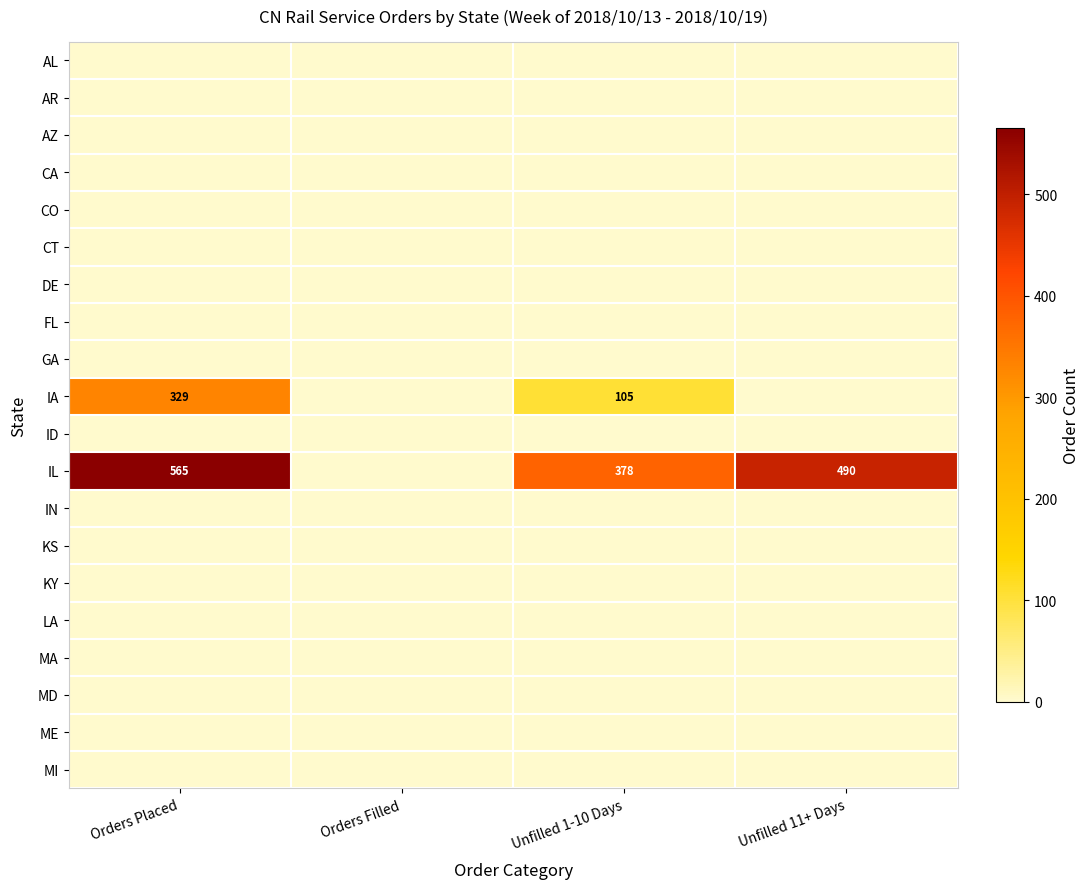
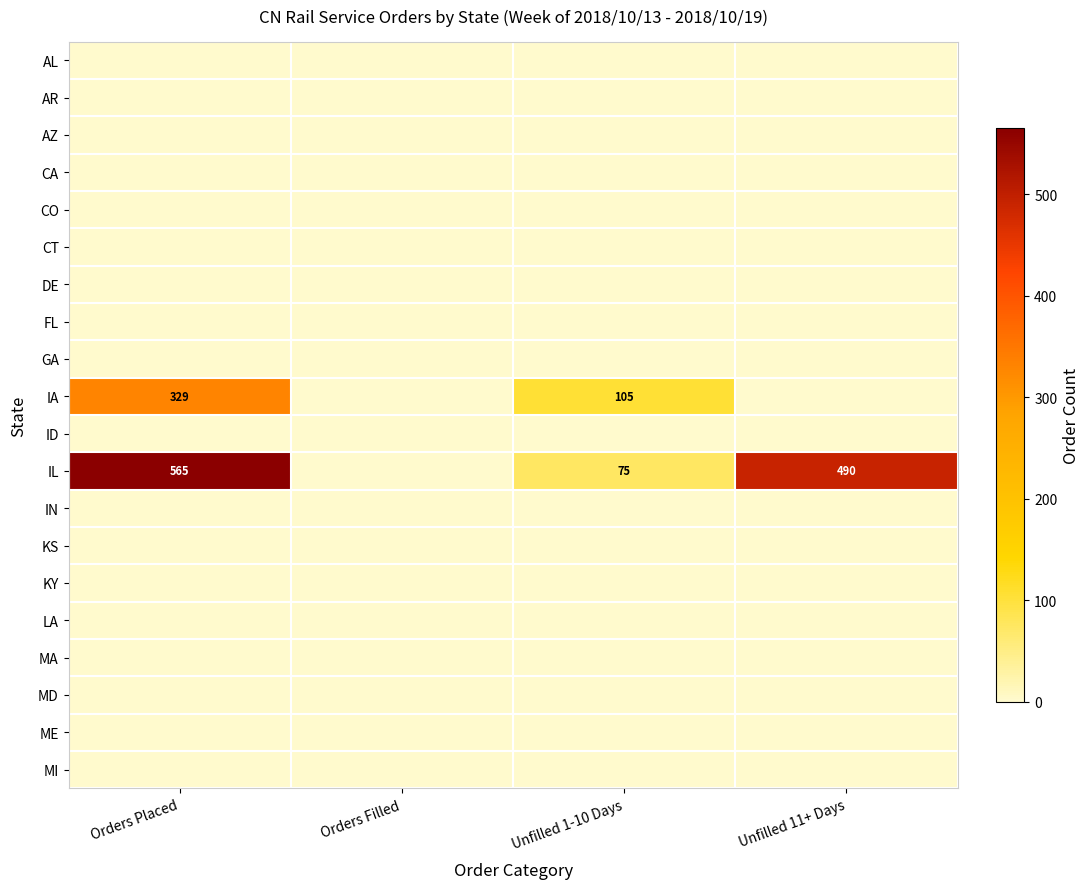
IL, Unfilled 1-10 Days: 378 -> 75
